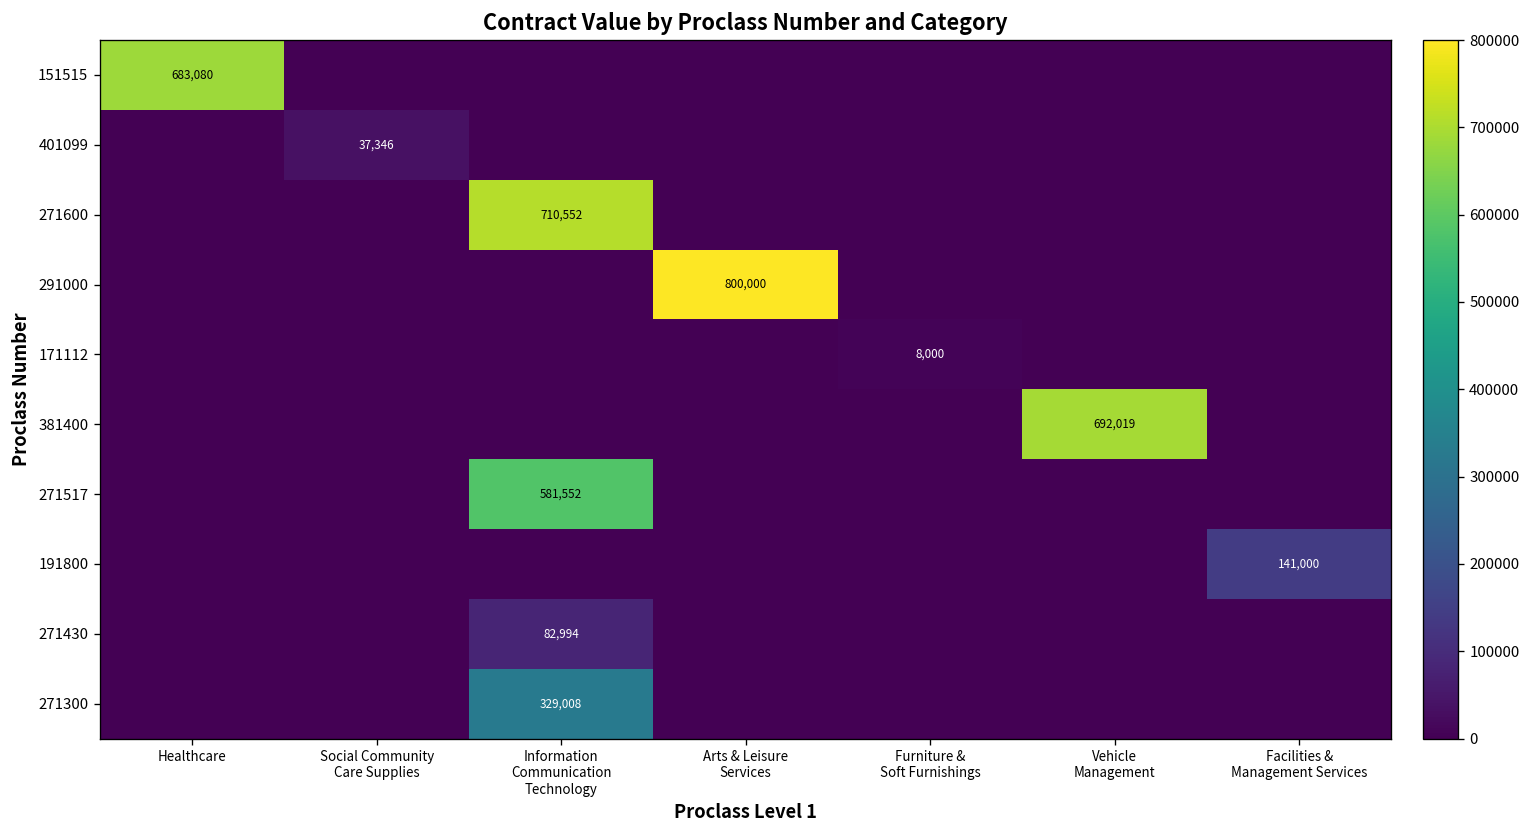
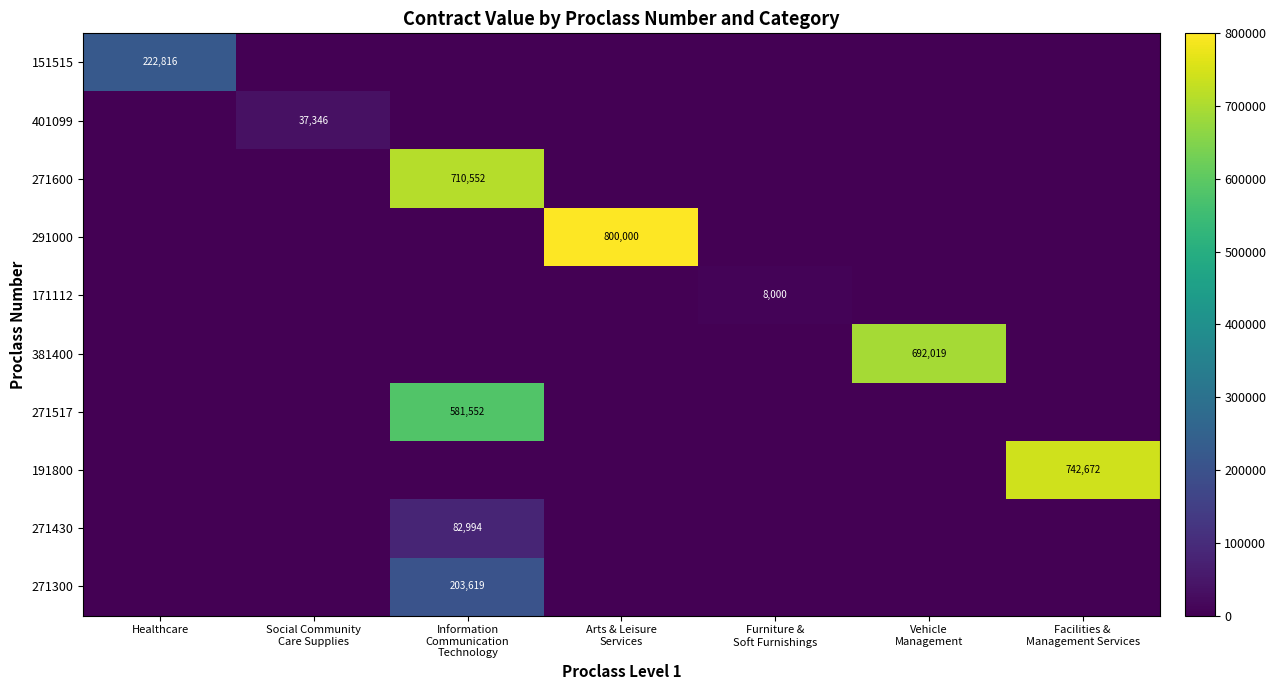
151515, Healthcare: 683,080 -> 222,816
191800, Facilities & Management Services: 141,000 -> 742,672
271300, Information Communication Technology: 329,008 -> 203,619
